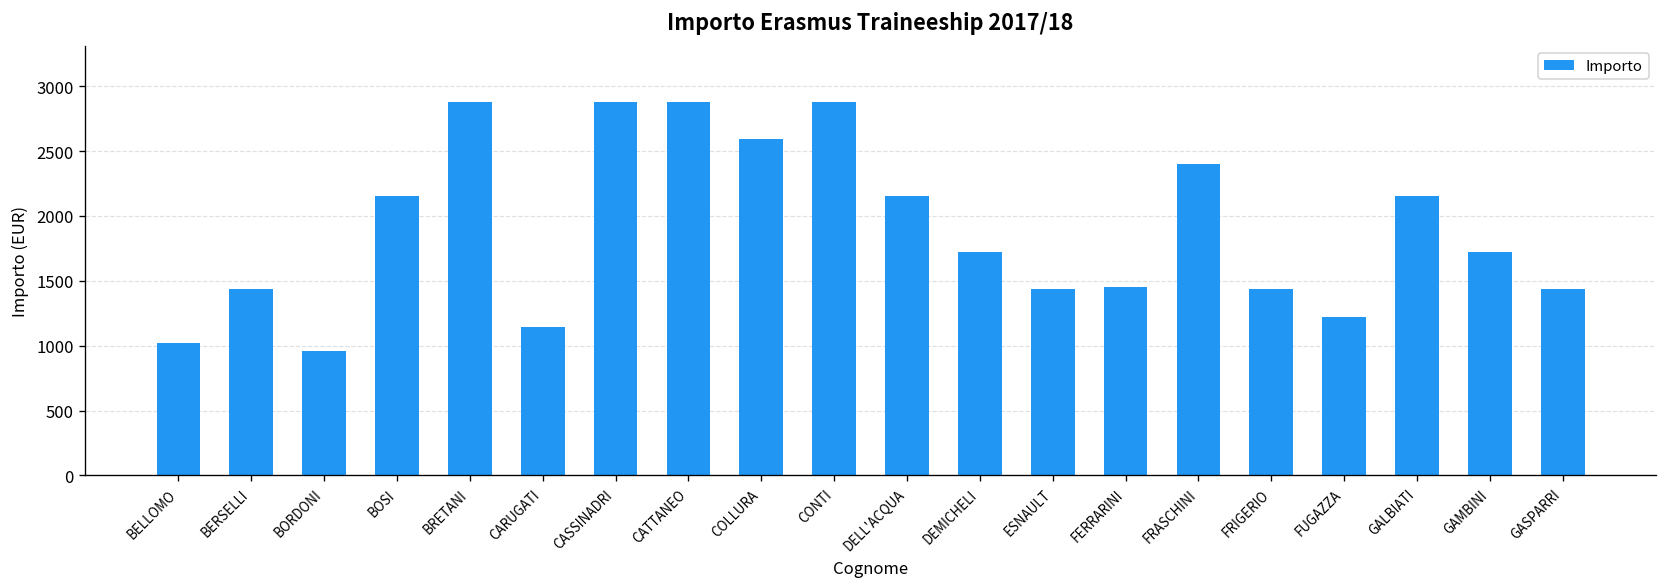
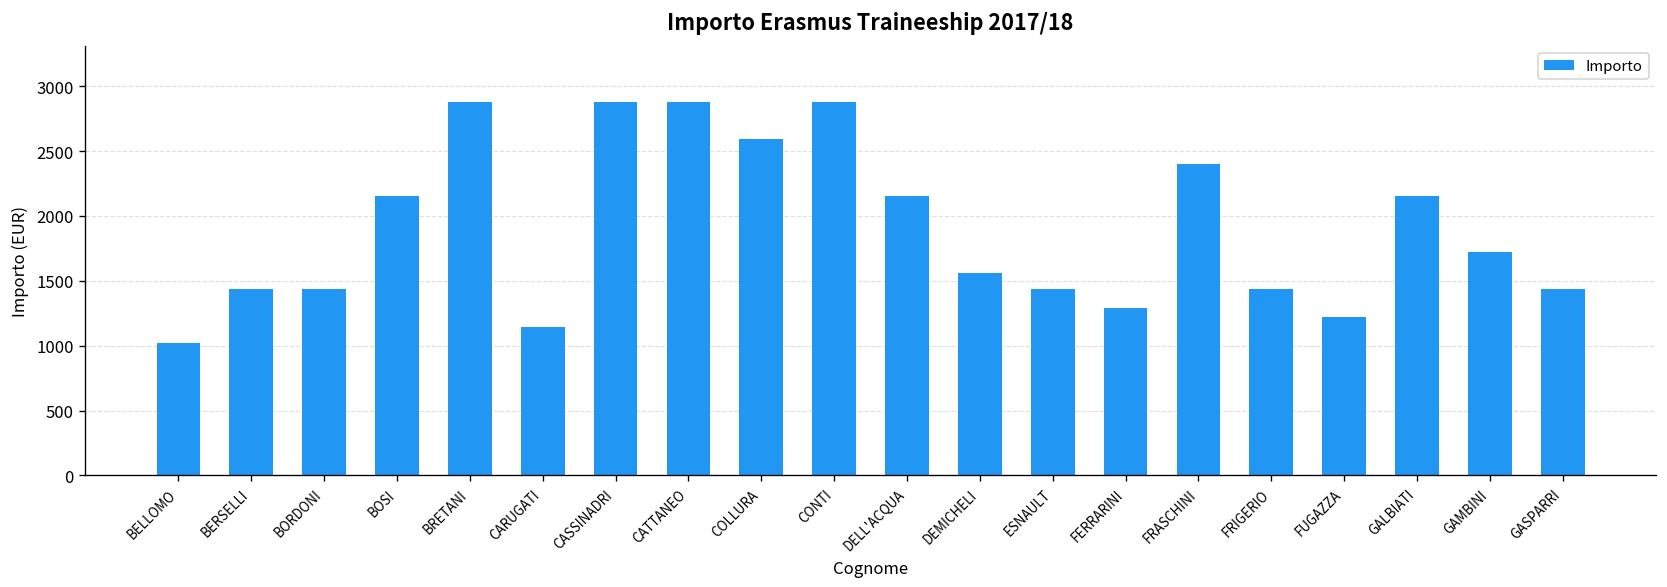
BORDONI: 960 -> 1440
DEMICHELI: 1720 -> 1560
FERRARINI: 1450 -> 1290
